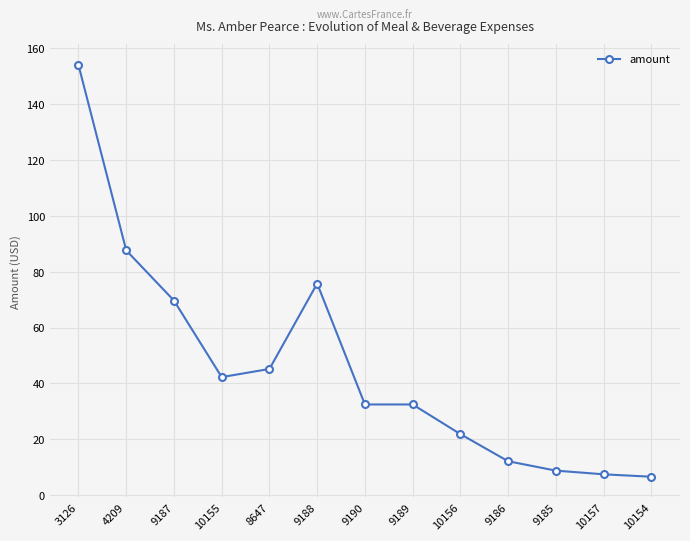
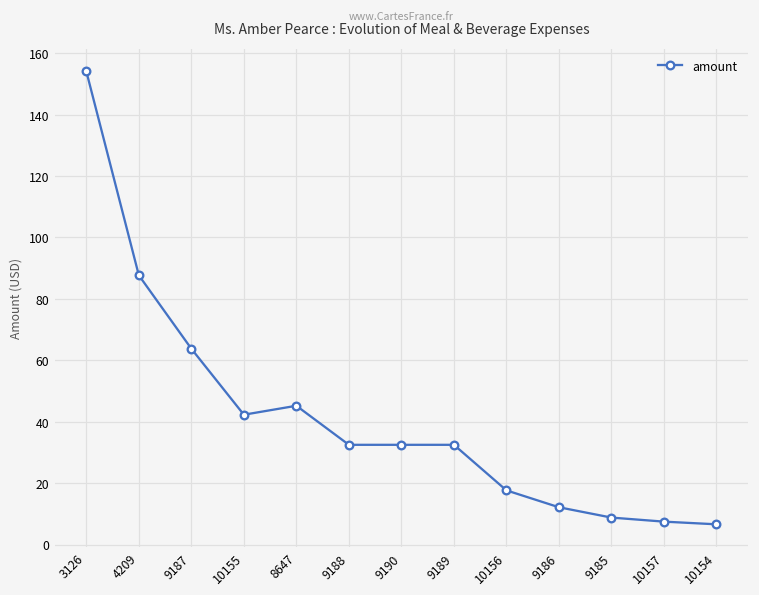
9187: 70 -> 64
9188: 76 -> 32
10156: 22 -> 18
